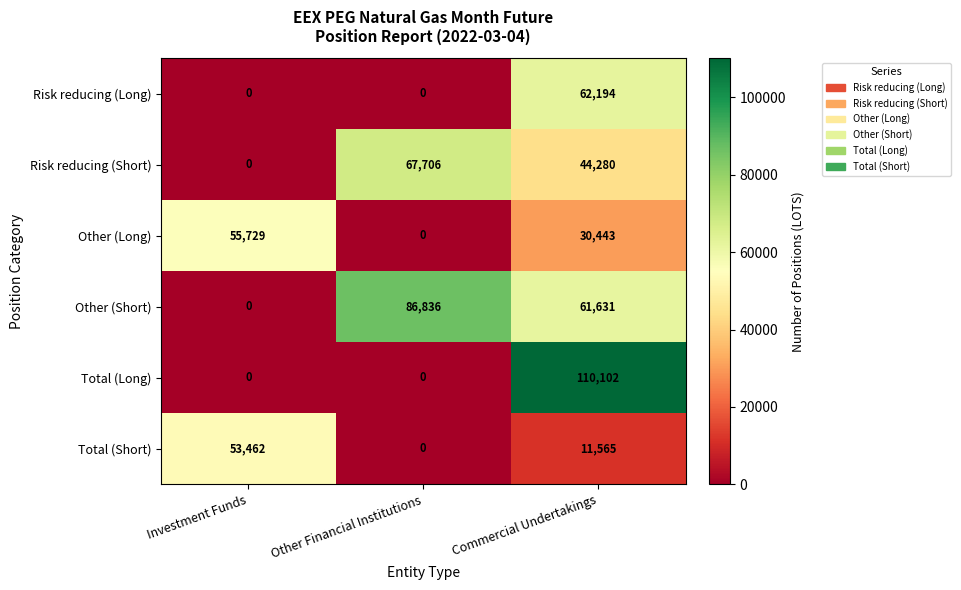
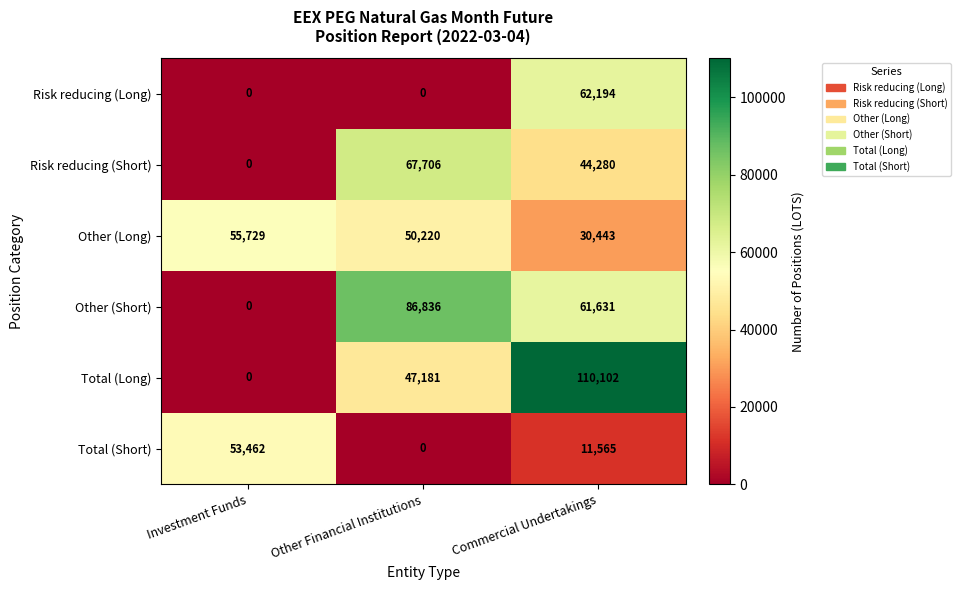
Other (Long), Other Financial Institutions: 0 -> 50,220
Total (Long), Other Financial Institutions: 0 -> 47,181
